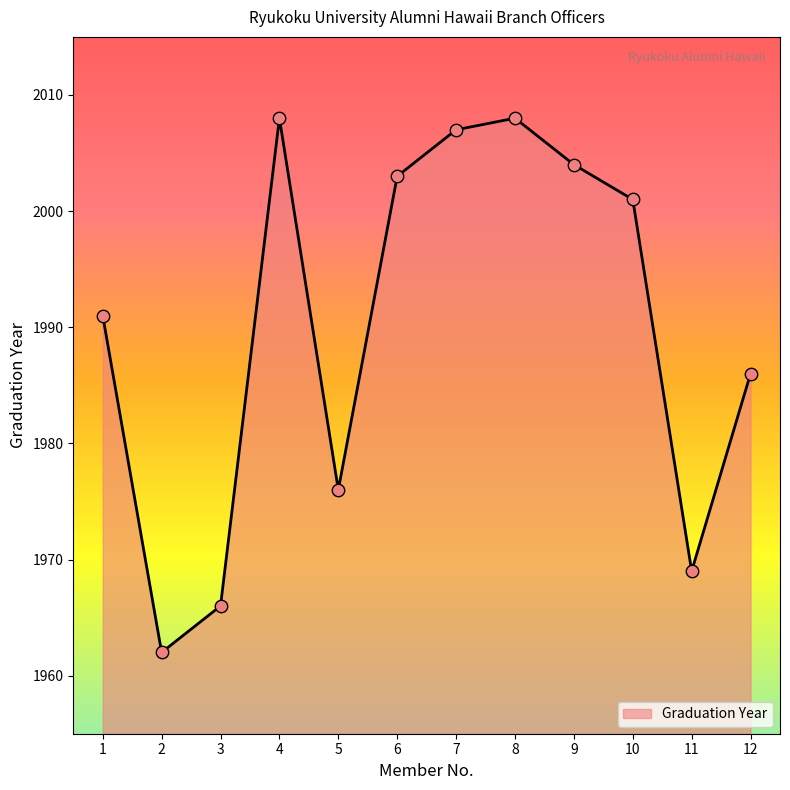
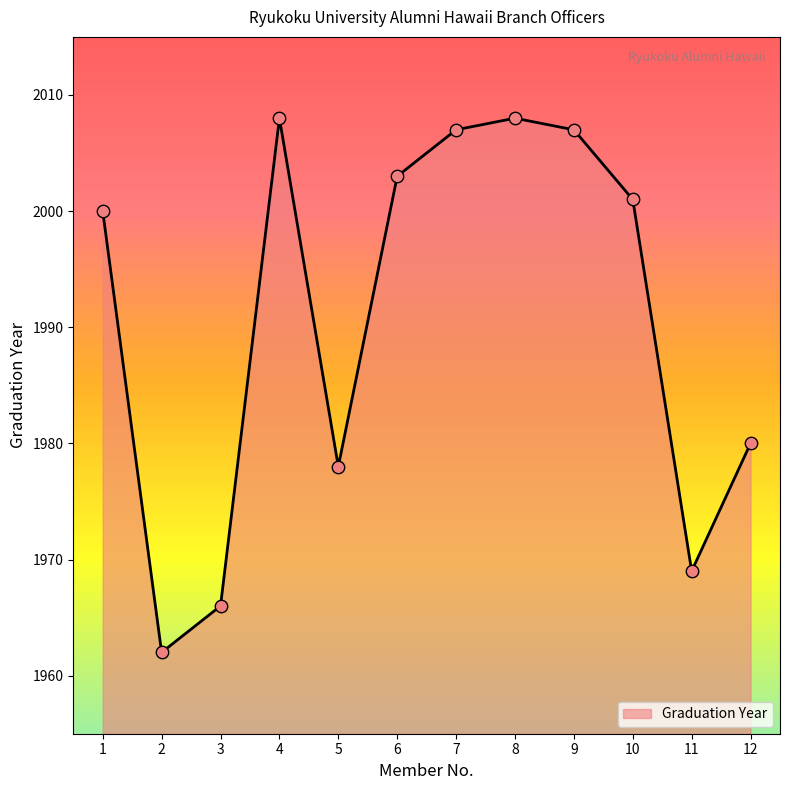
1: 1991 -> 2000
5: 1976 -> 1978
9: 2004 -> 2007
12: 1986 -> 1980
